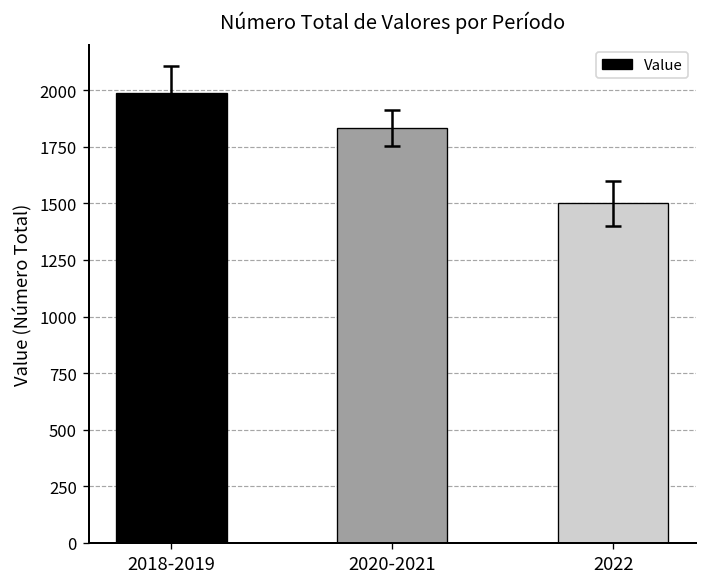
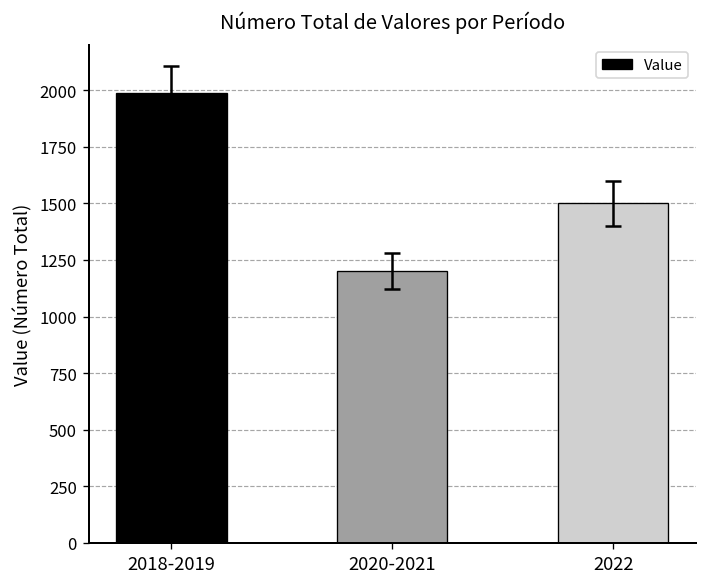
Value, 2020-2021: 1830 -> 1200
